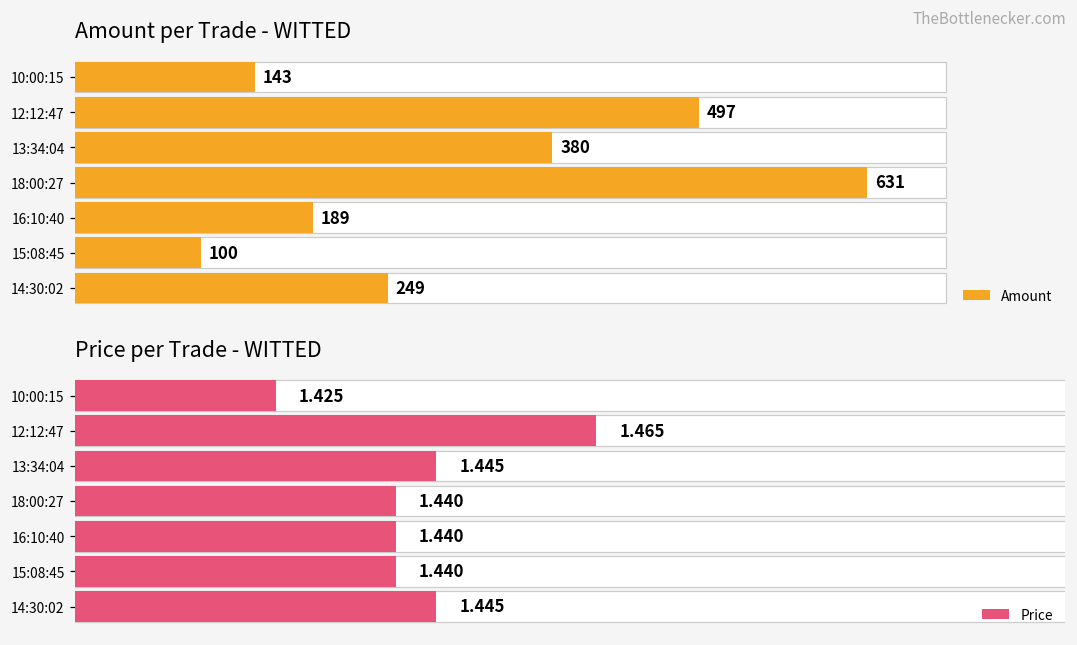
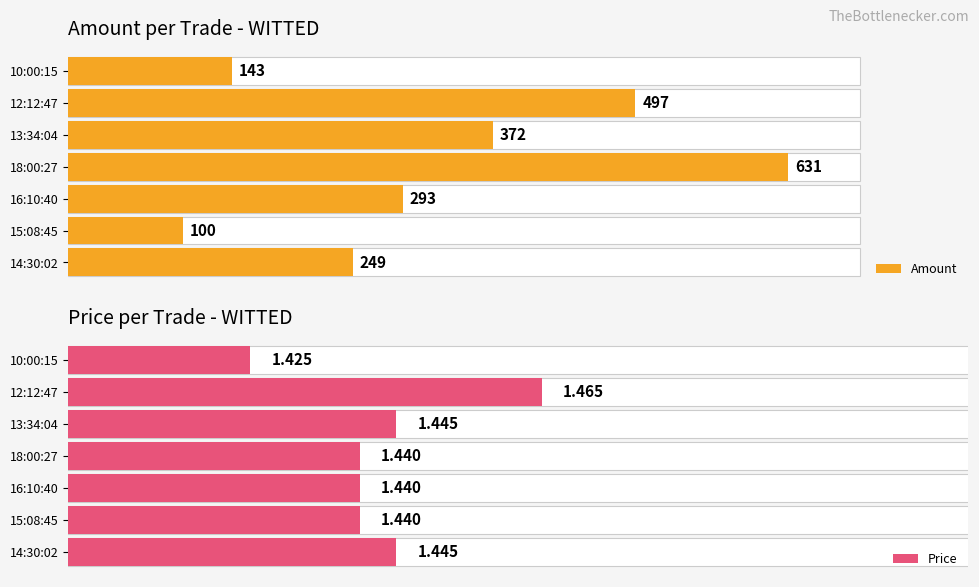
Amount per Trade - WITTED, Amount, 13:34:04: 380 -> 372
Amount per Trade - WITTED, Amount, 16:10:40: 189 -> 293
